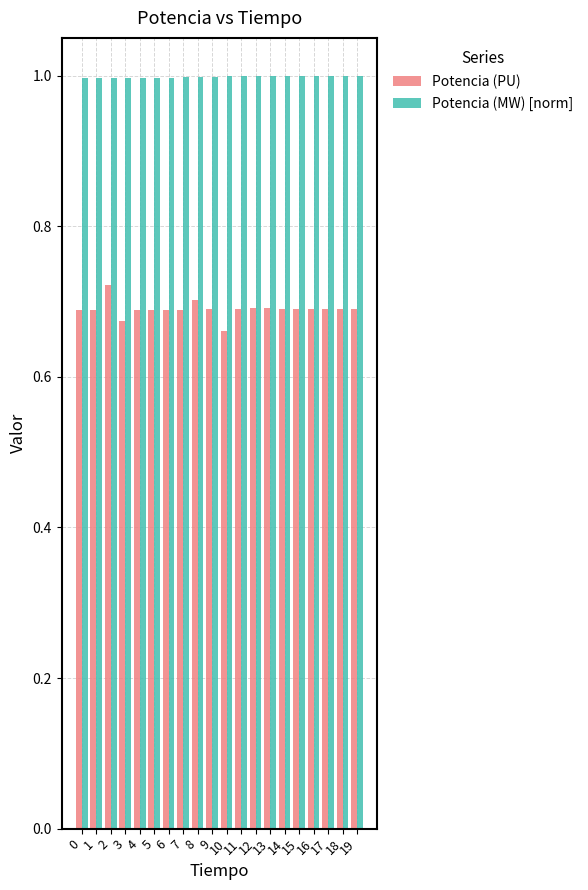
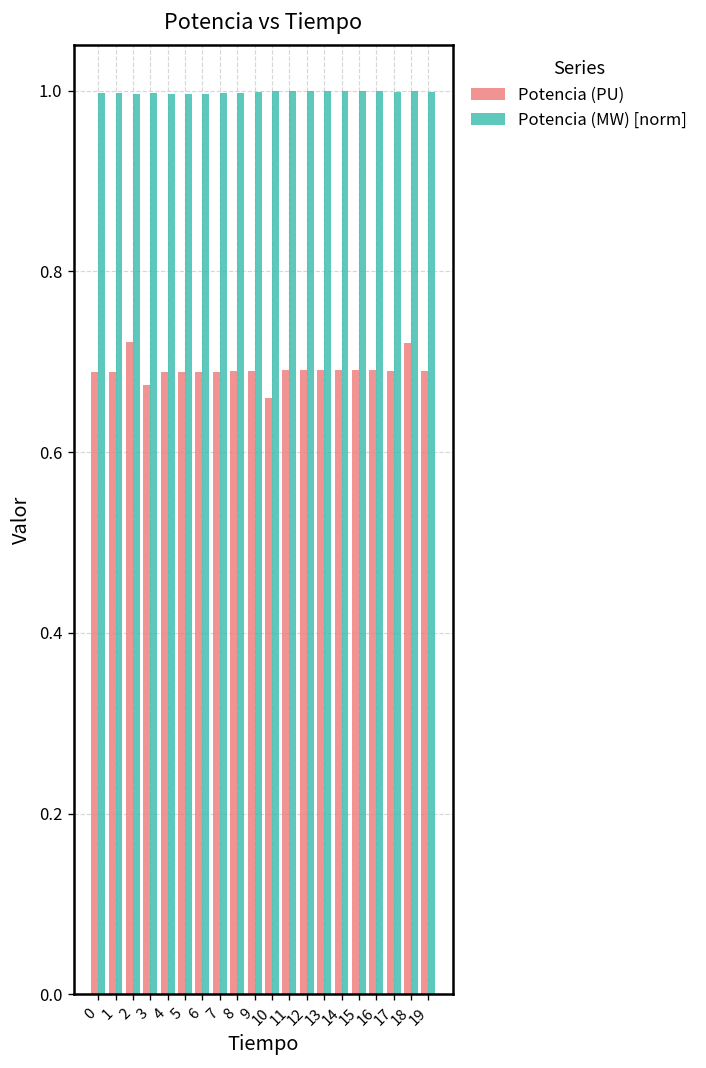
Potencia (PU), 8: 0.70 -> 0.69
Potencia (PU), 18: 0.69 -> 0.72
